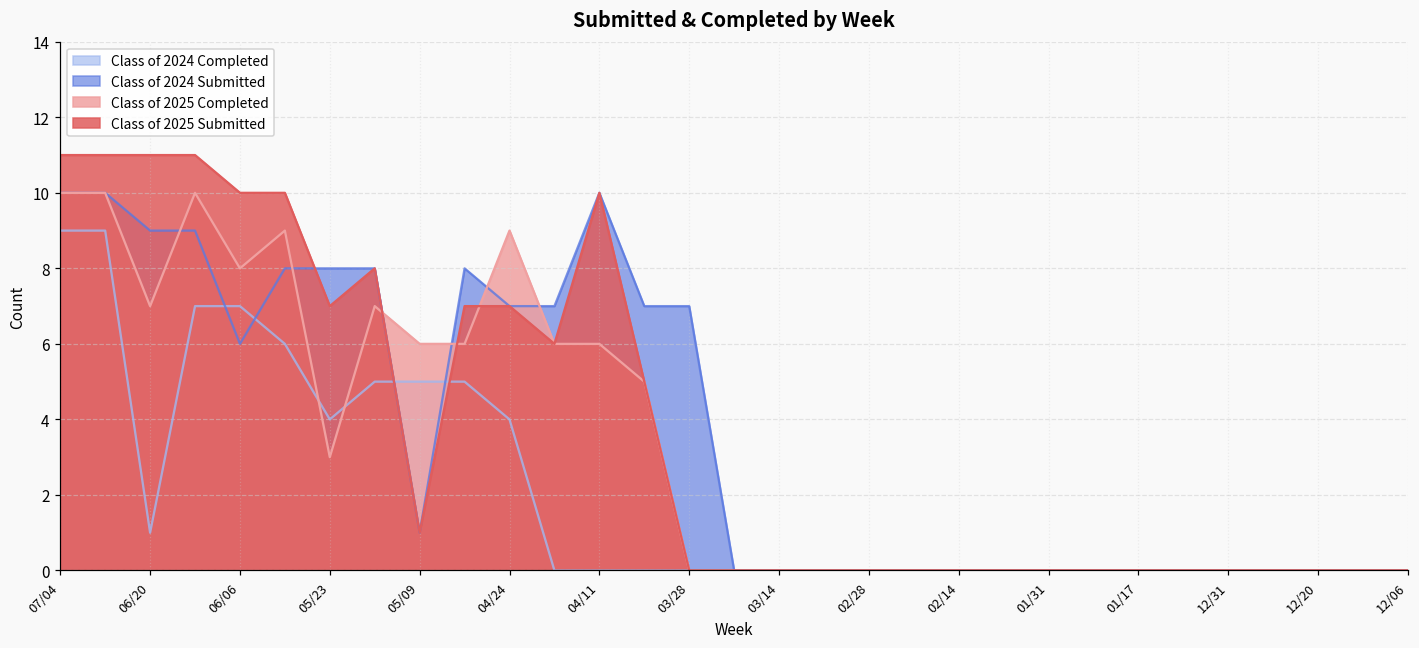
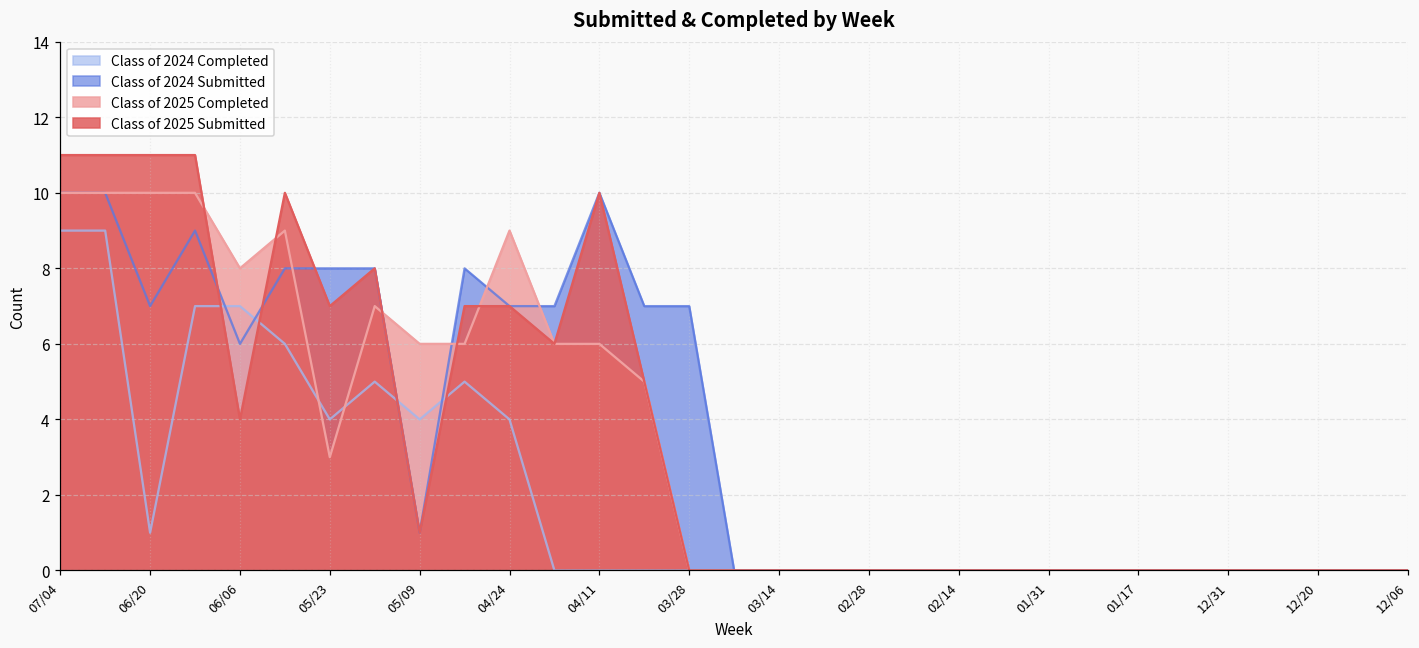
Class of 2024 Submitted, 06/20: 9 -> 7
Class of 2025 Completed, 06/20: 7 -> 10
Class of 2025 Submitted, 06/06: 10 -> 4
Class of 2024 Completed, 05/09: 5 -> 4
